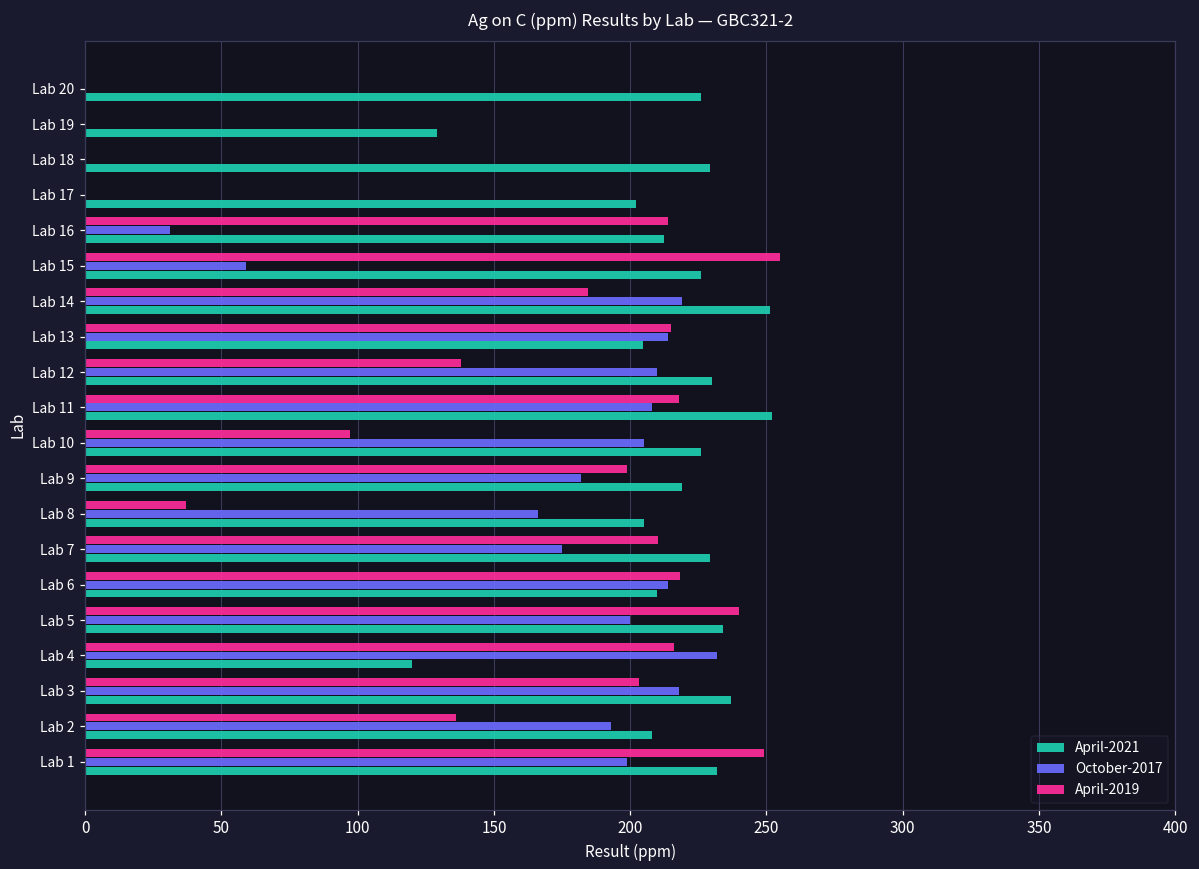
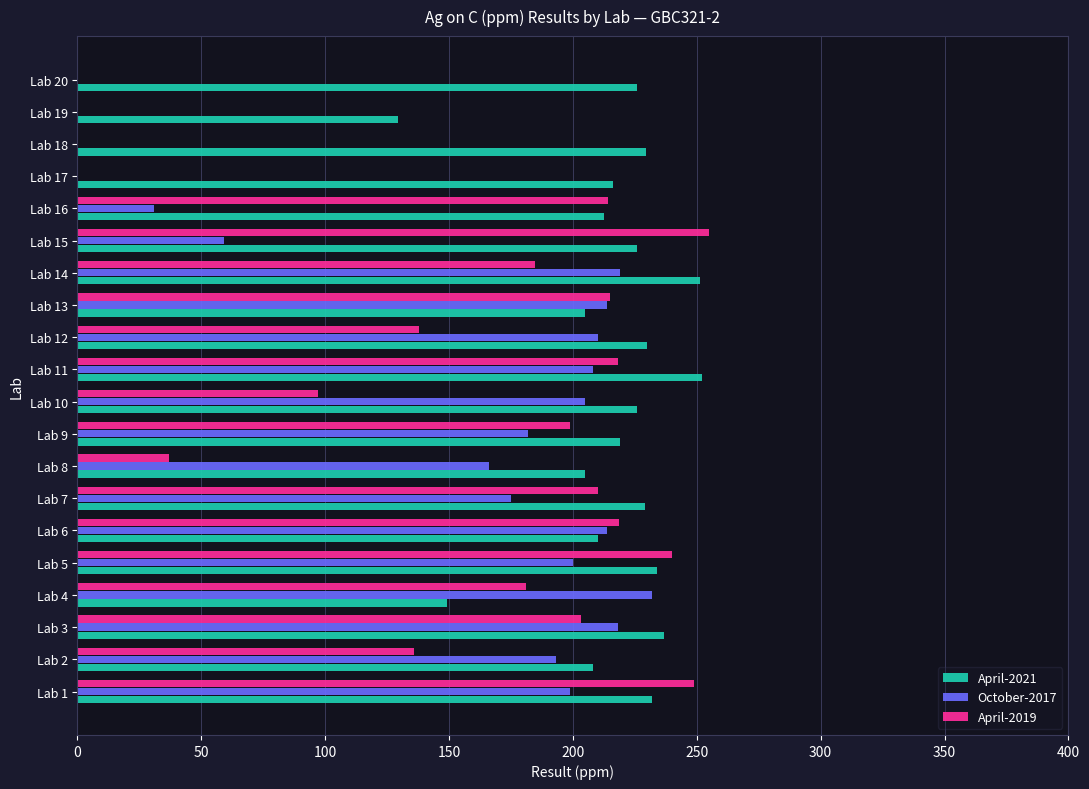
April-2021, Lab 17: 202 -> 216
April-2019, Lab 4: 216 -> 181
April-2021, Lab 4: 120 -> 149
